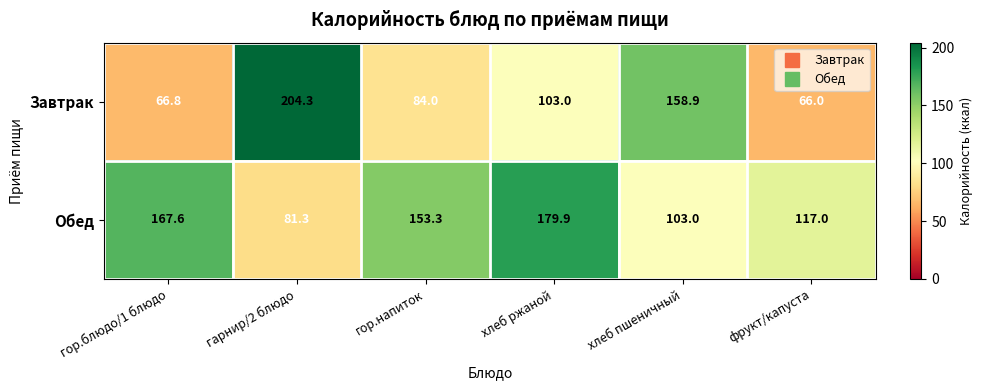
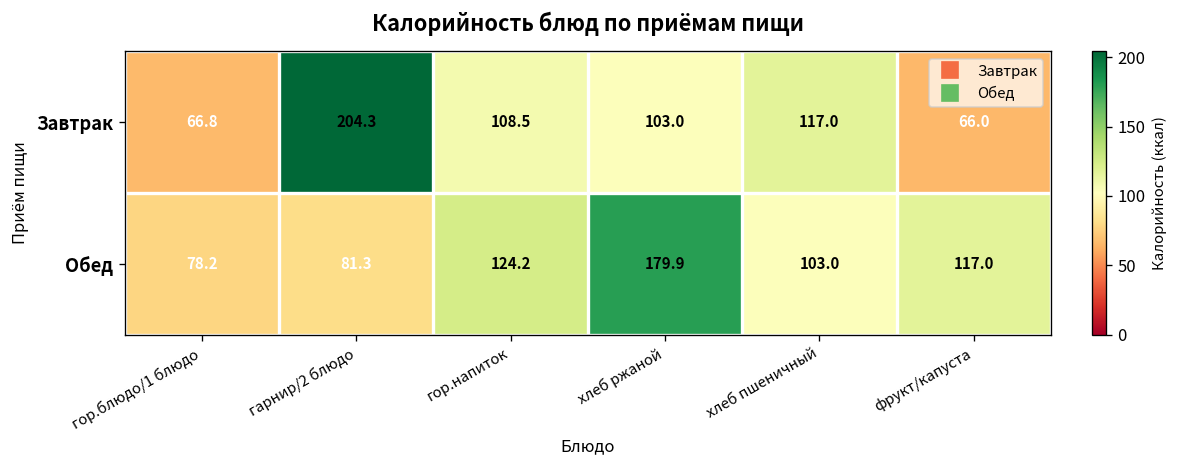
Завтрак, гор.напиток: 84.0 -> 108.5
Завтрак, хлеб пшеничный: 158.9 -> 117.0
Обед, гор.блюдо/1 блюдо: 167.6 -> 78.2
Обед, гор.напиток: 153.3 -> 124.2
